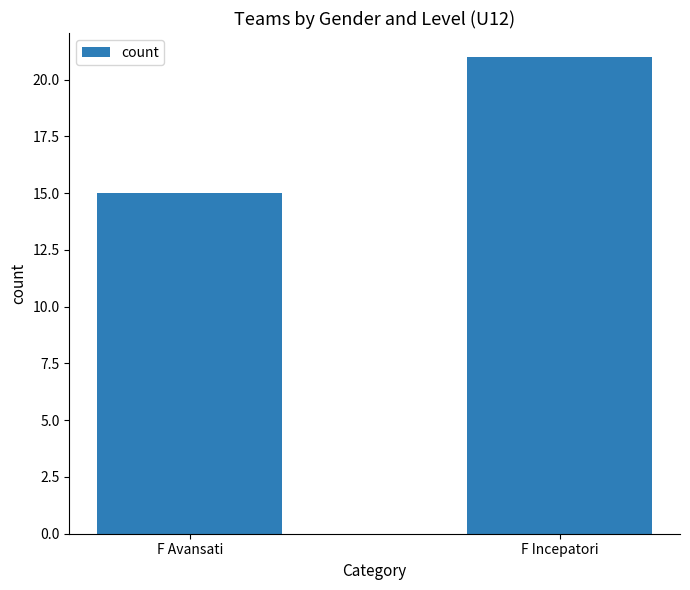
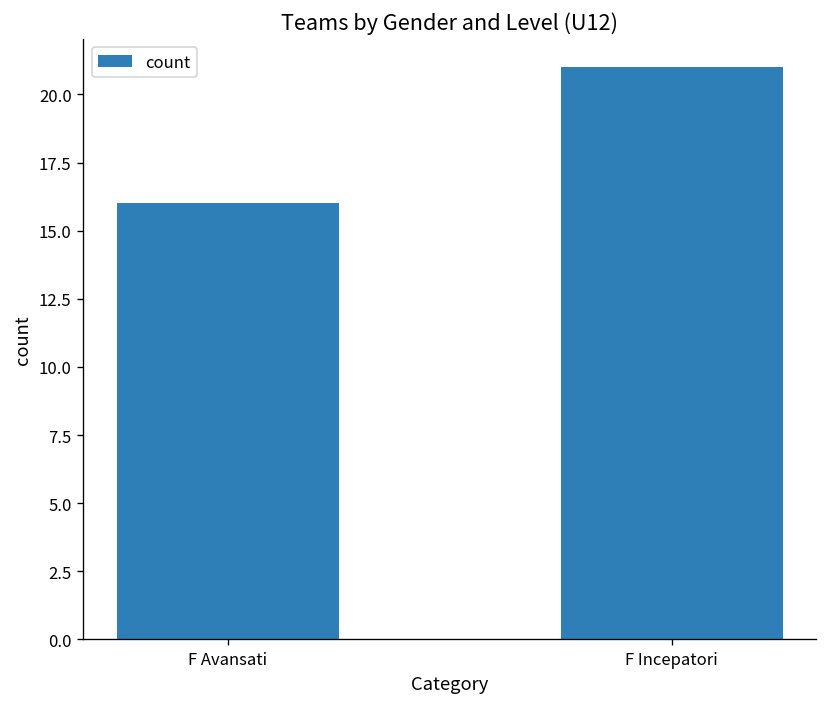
F Avansati: 15 -> 16
